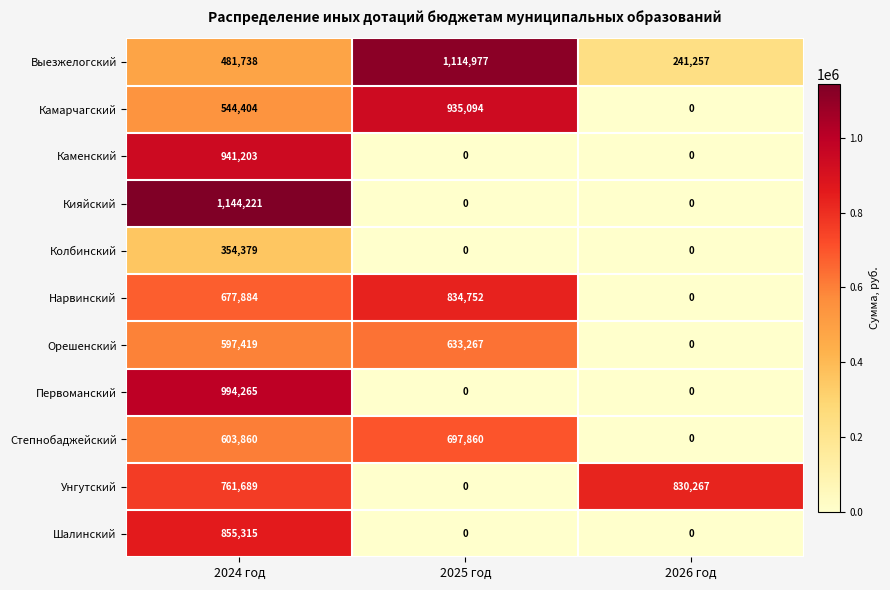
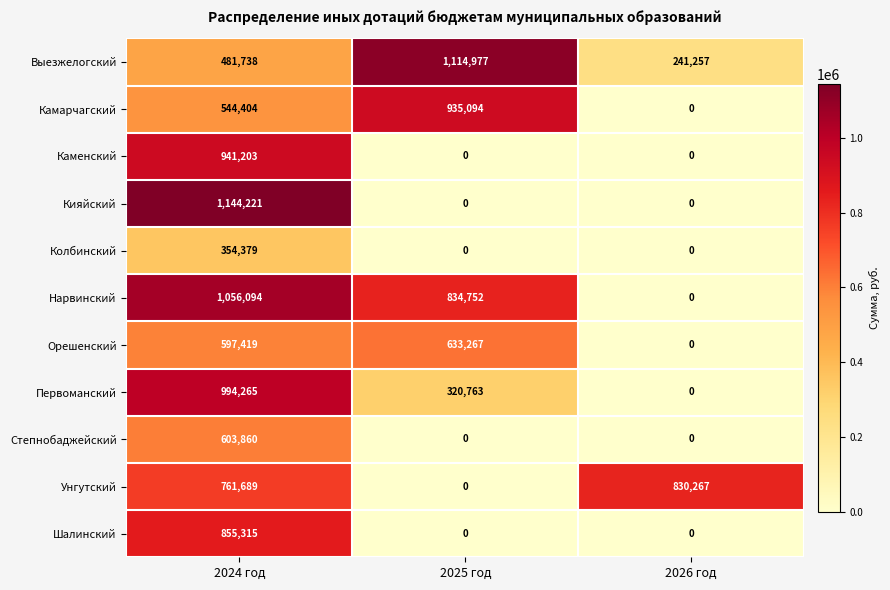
Нарвинский, 2024 год: 677,884 -> 1,056,094
Первоманский, 2025 год: 0 -> 320,763
Степнобаджейский, 2025 год: 697,860 -> 0
